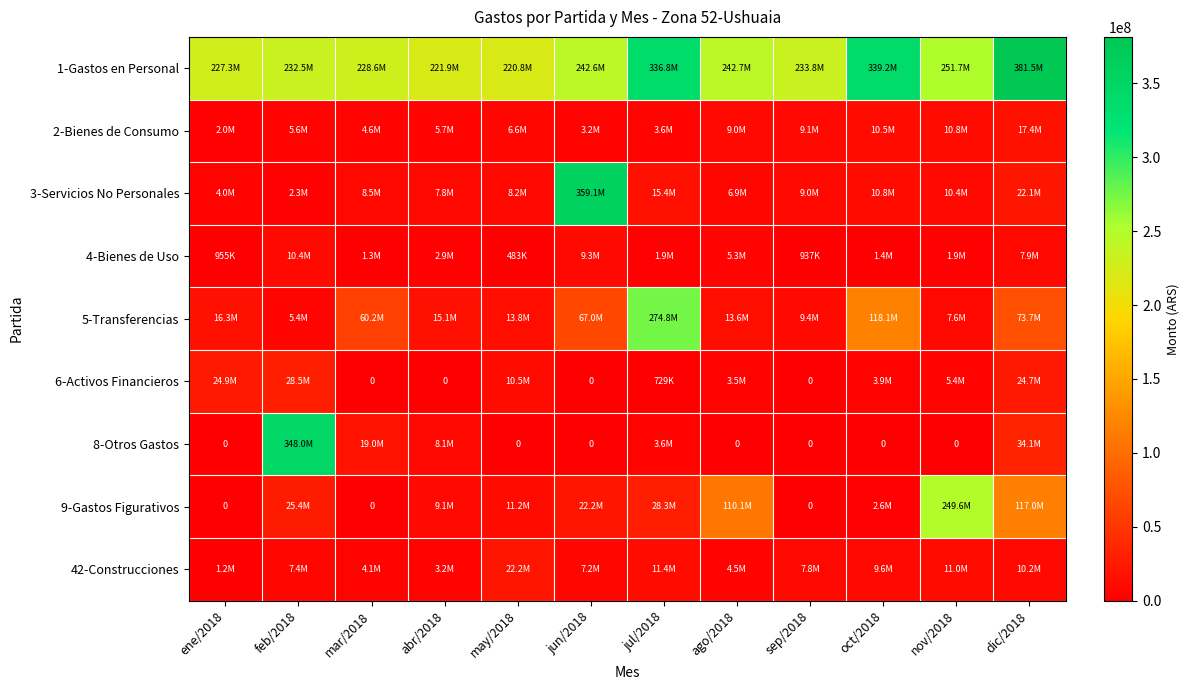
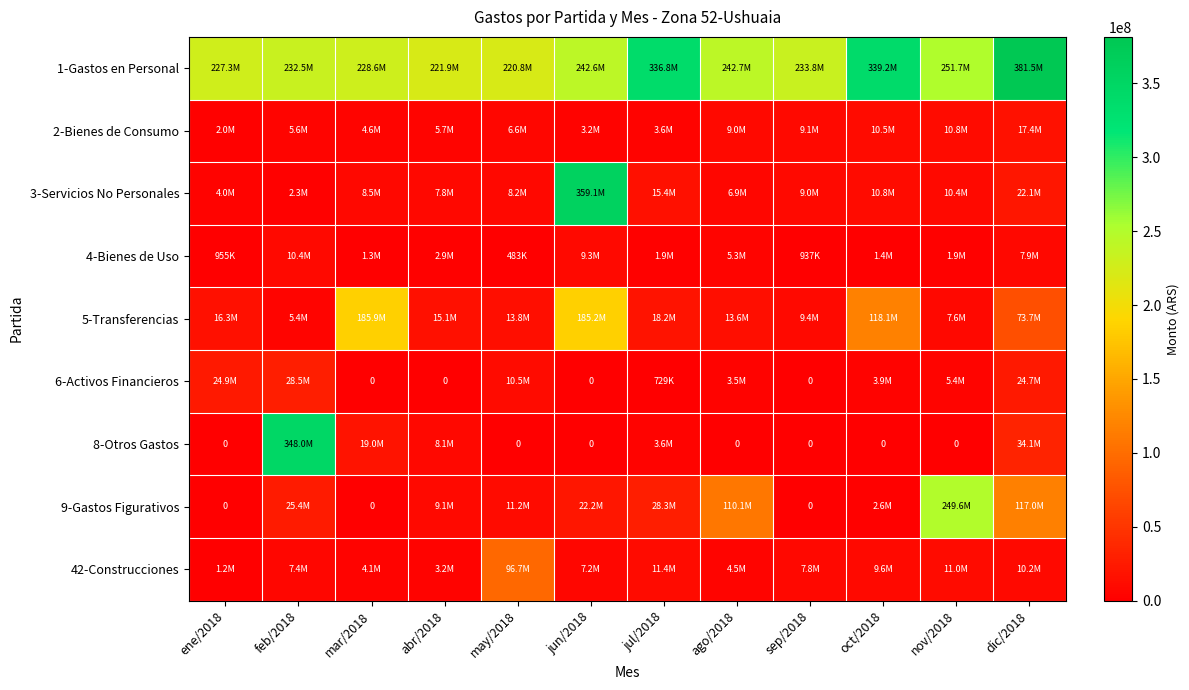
5-Transferencias, mar/2018: 60.2M -> 185.9M
5-Transferencias, jun/2018: 67.0M -> 185.2M
5-Transferencias, jul/2018: 274.8M -> 18.2M
42-Construcciones, may/2018: 22.2M -> 96.7M
